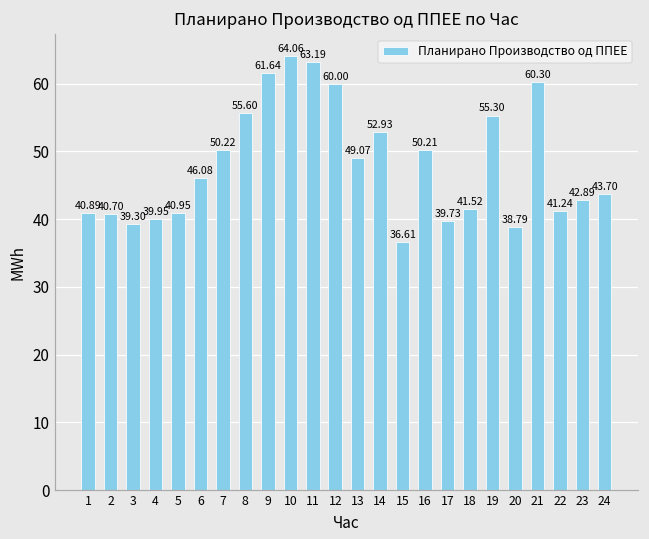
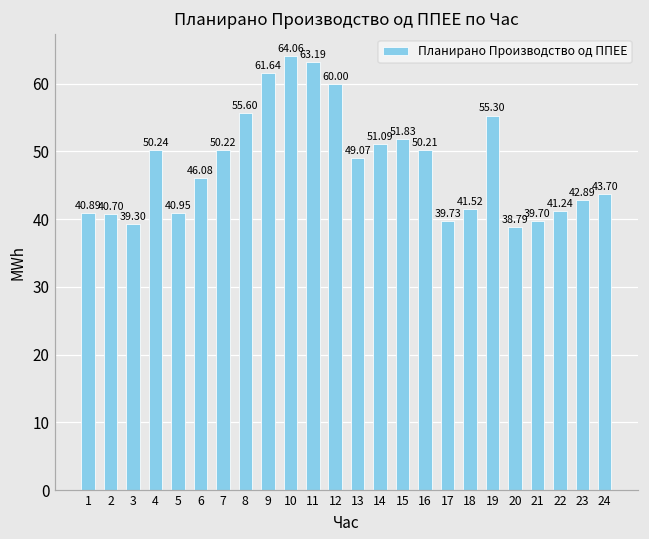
4: 39.95 -> 50.24
14: 52.93 -> 51.09
15: 36.61 -> 51.83
21: 60.30 -> 39.70
